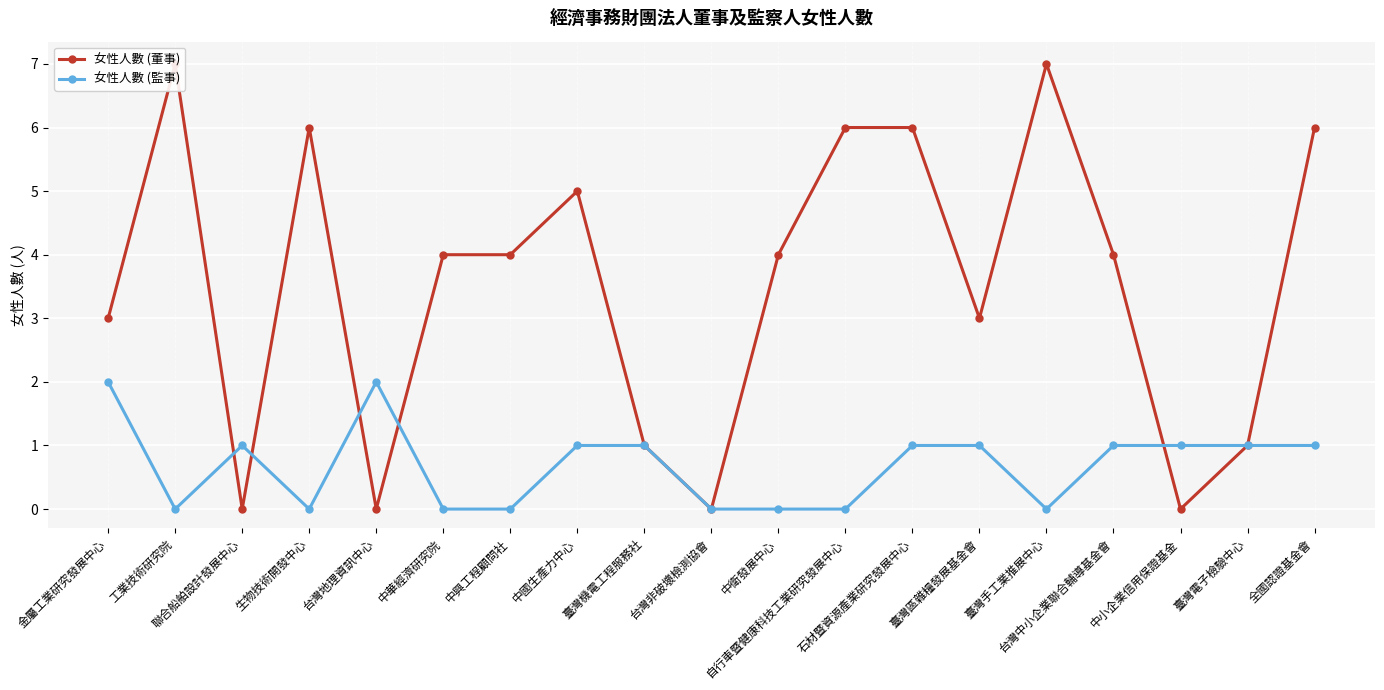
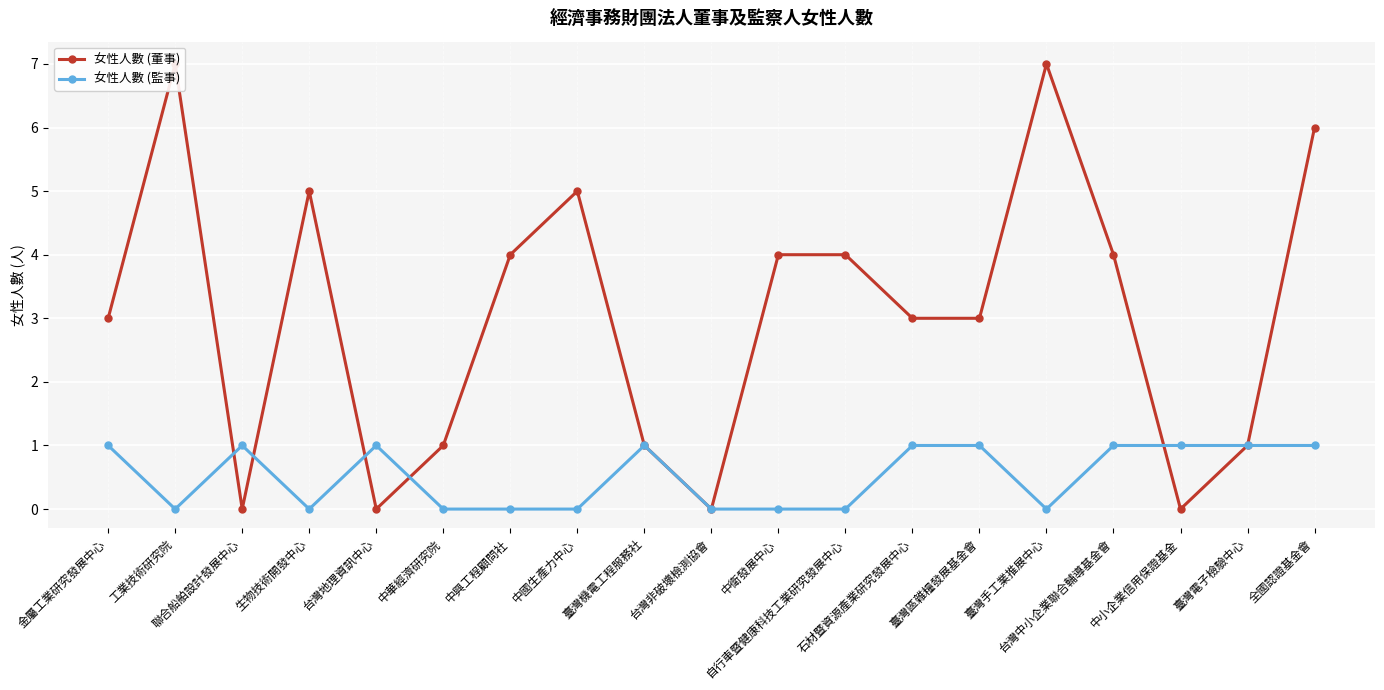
女性人數 (監事), 金屬工業研究發展中心: 2 -> 1
女性人數 (董事), 生物技術開發中心: 6 -> 5
女性人數 (監事), 台灣地理資訊中心: 2 -> 1
女性人數 (董事), 中華經濟研究院: 4 -> 1
女性人數 (監事), 中國生產力中心: 1 -> 0
女性人數 (董事), 自行車暨健康科技工業研究發展中心: 6 -> 4
女性人數 (董事), 石材暨資源產業研究發展中心: 6 -> 3
